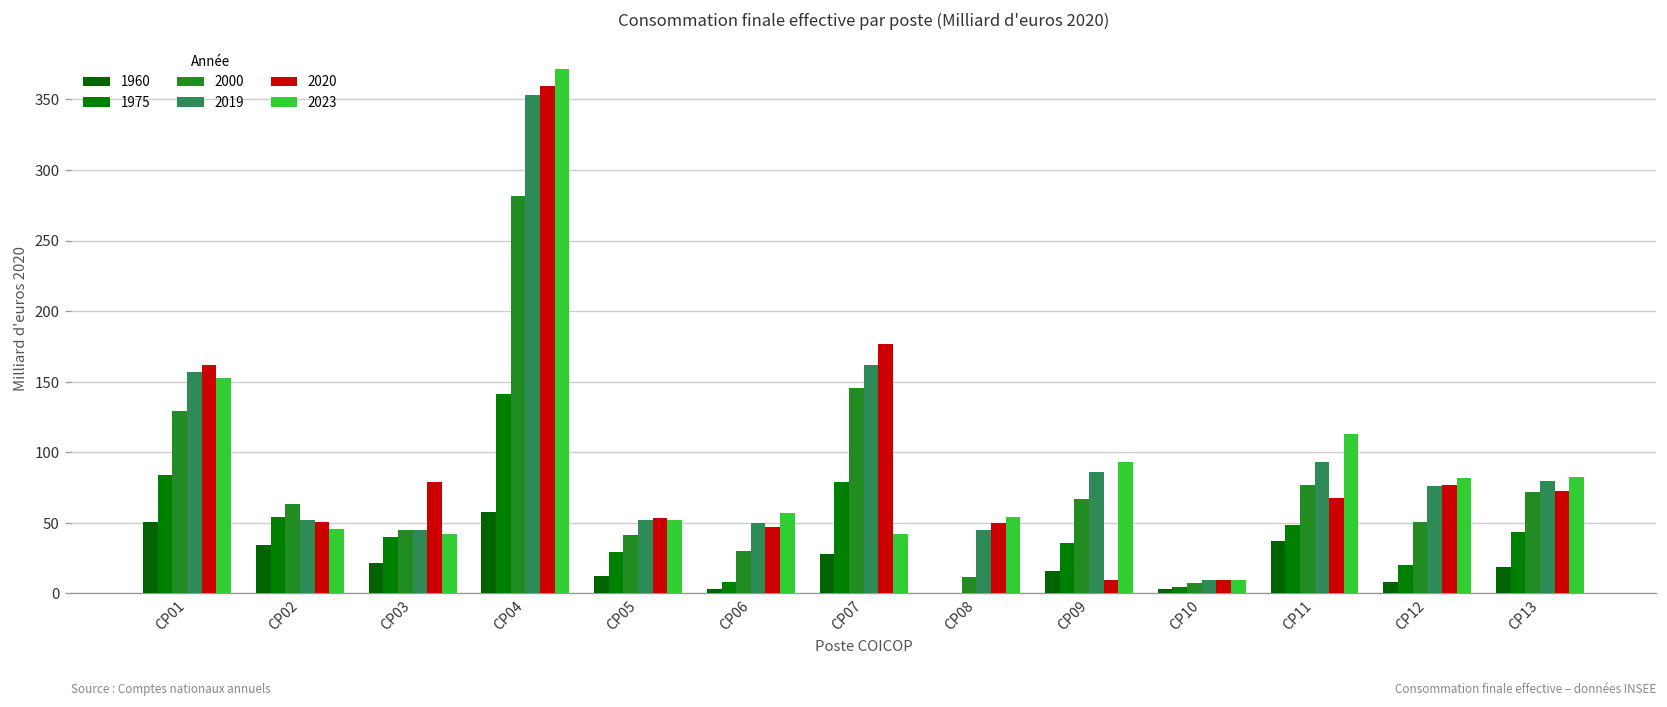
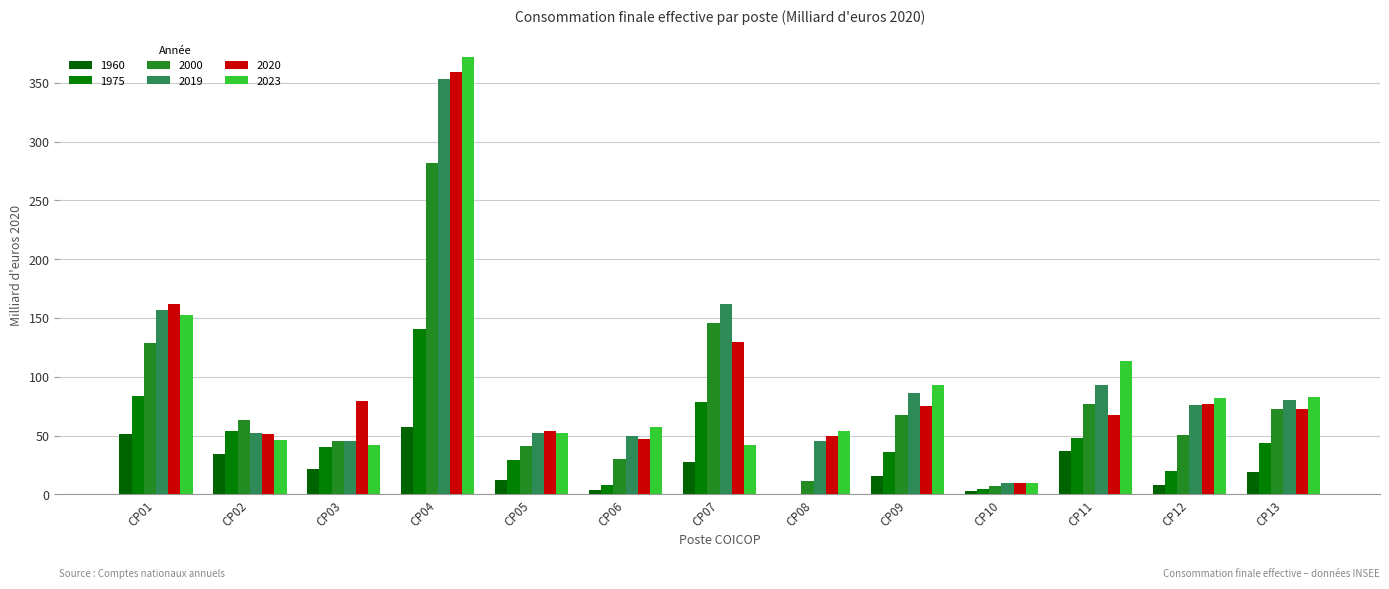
2020, CP07: 177 -> 130
2020, CP09: 10 -> 75
